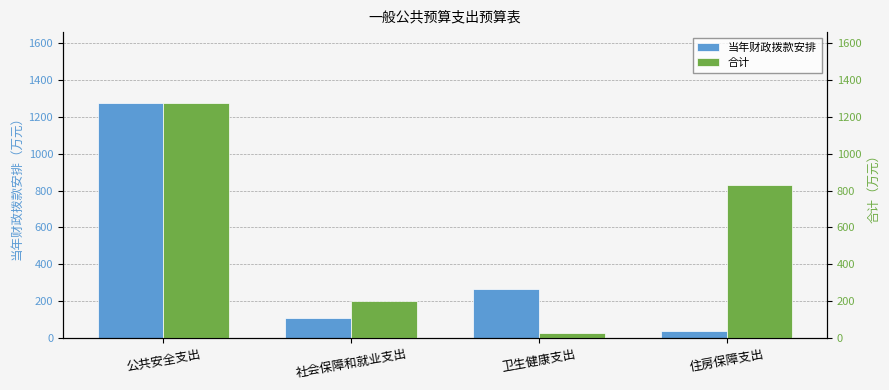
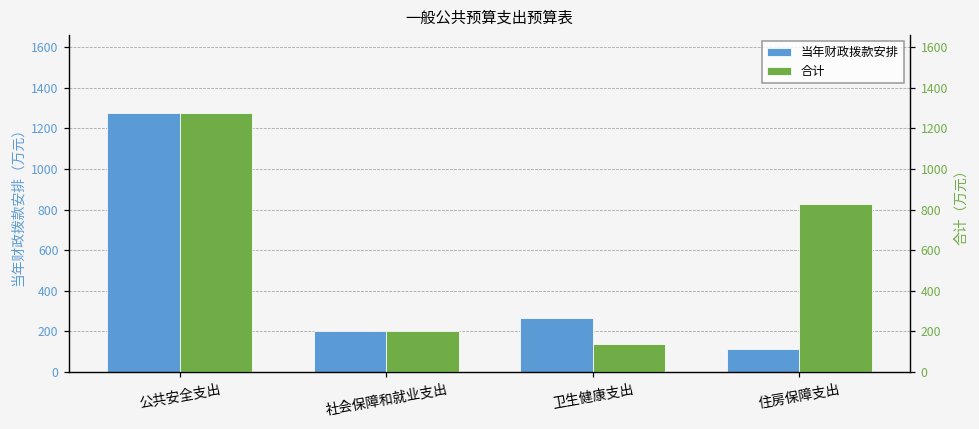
当年财政拨款安排, 社会保障和就业支出: 110 -> 200
当年财政拨款安排, 住房保障支出: 40 -> 110
合计, 卫生健康支出: 30 -> 140
